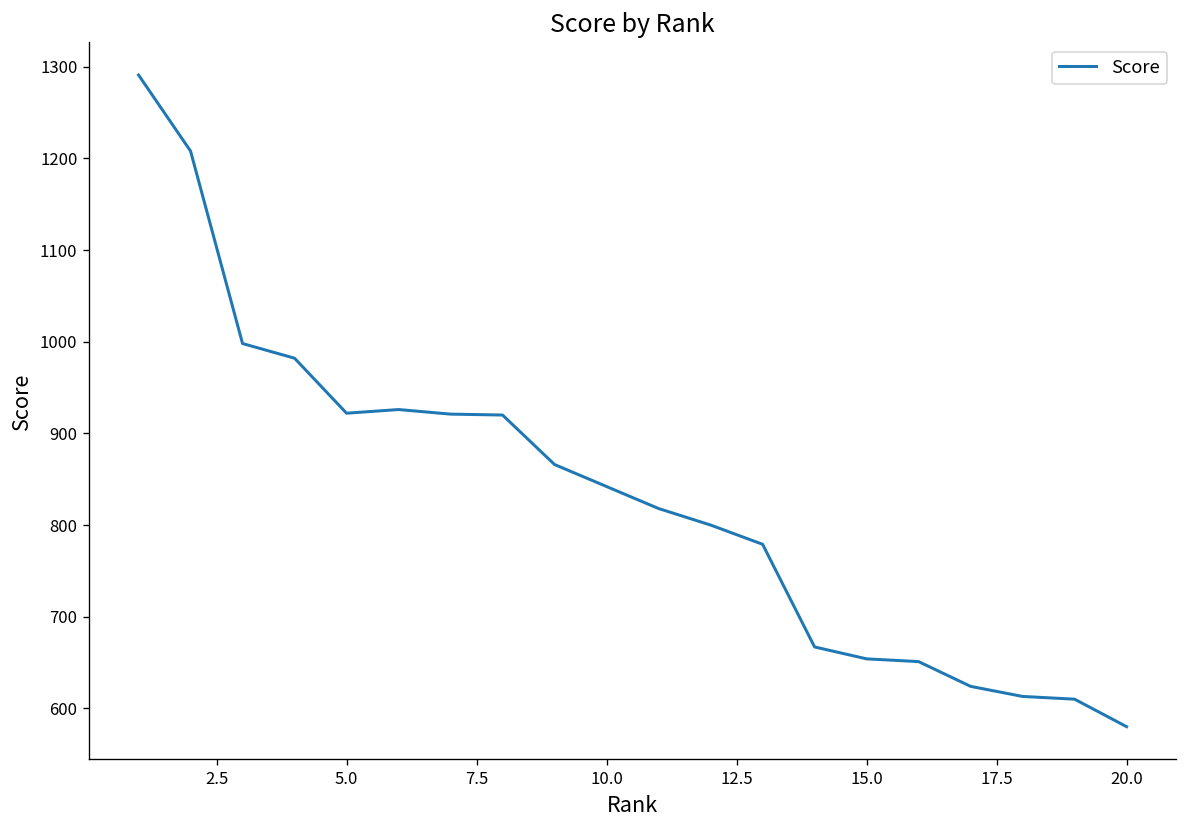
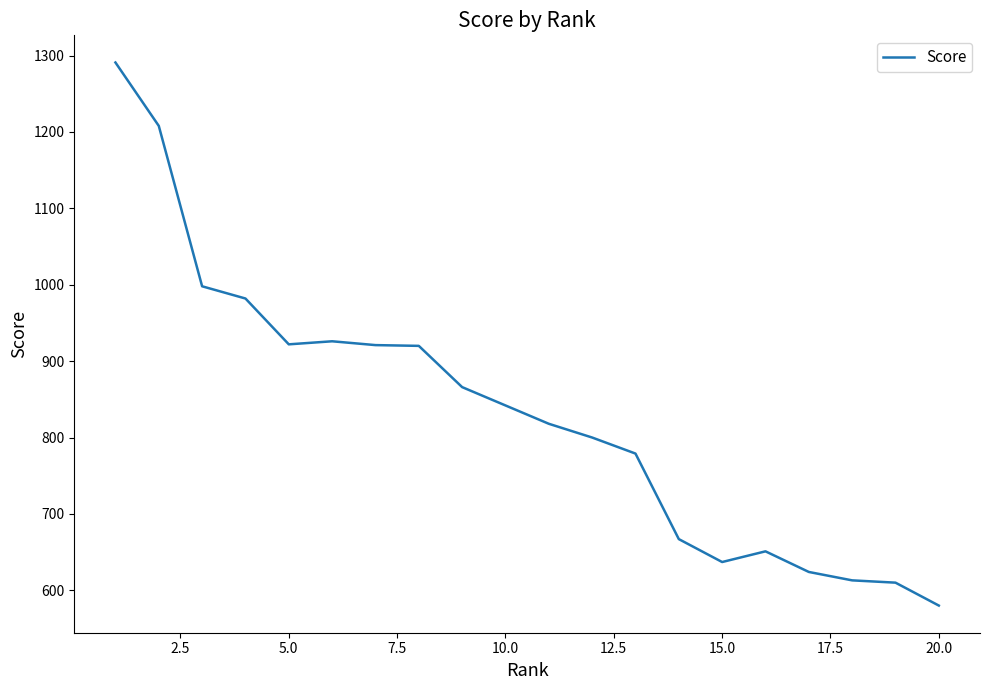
15.0: 650 -> 640
